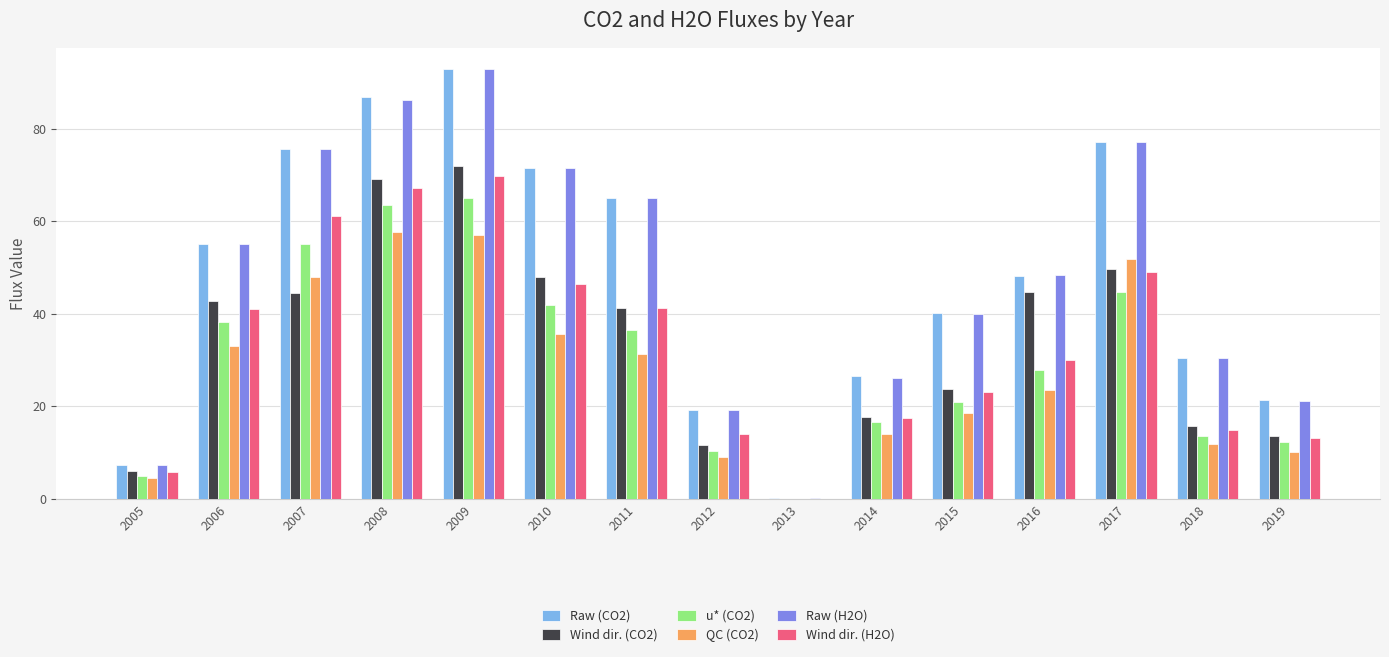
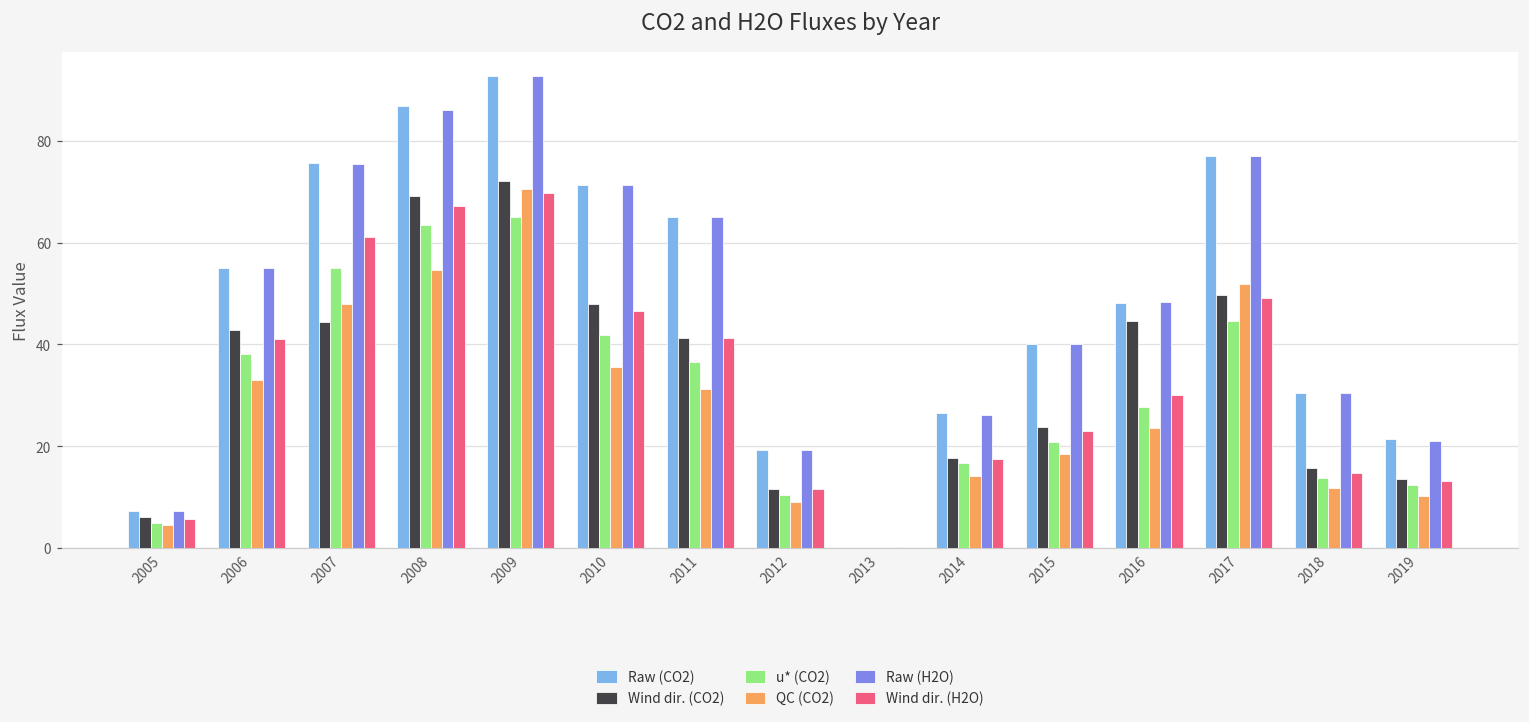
QC (CO2), 2008: 58 -> 55
QC (CO2), 2009: 57 -> 71
Wind dir. (H2O), 2012: 14 -> 12
